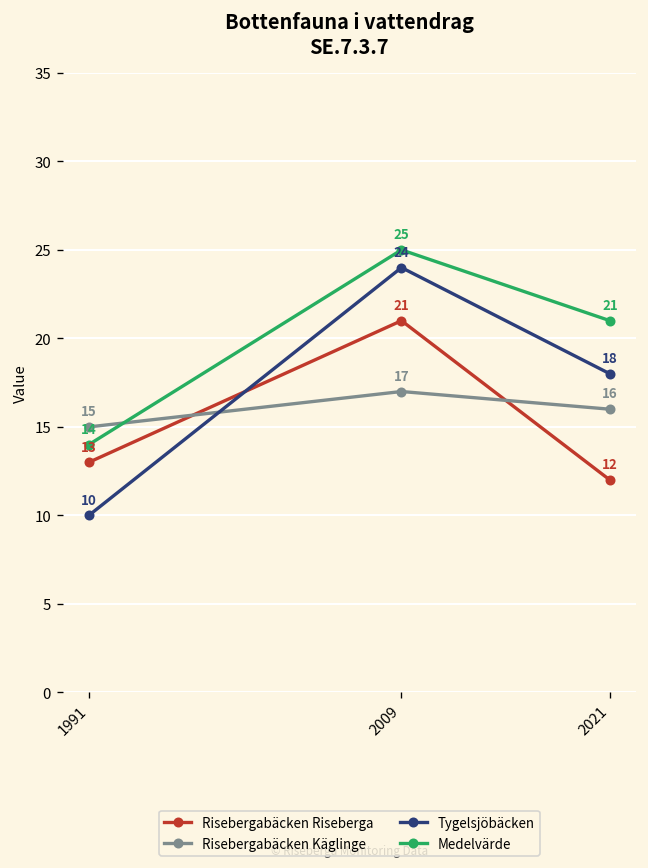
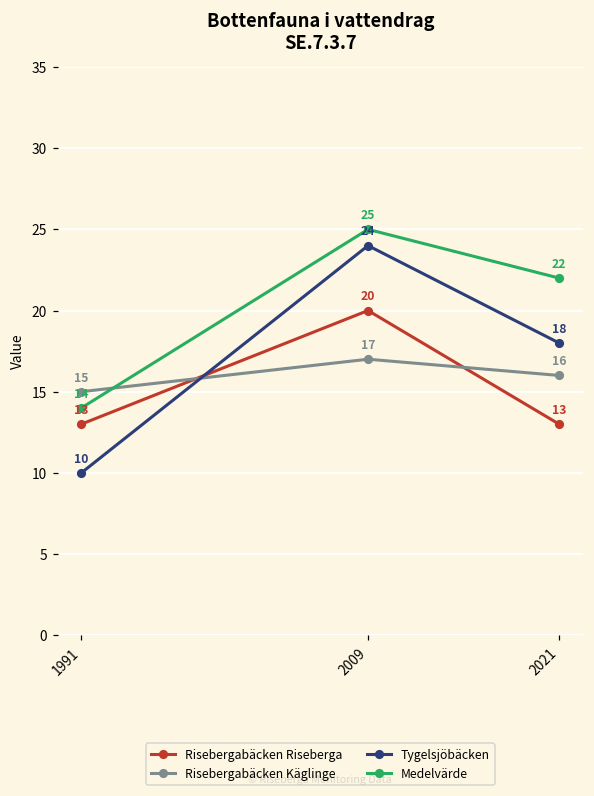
Risebergabäcken Riseberga, 2009: 21 -> 20
Risebergabäcken Riseberga, 2021: 12 -> 13
Medelvärde, 2021: 21 -> 22
